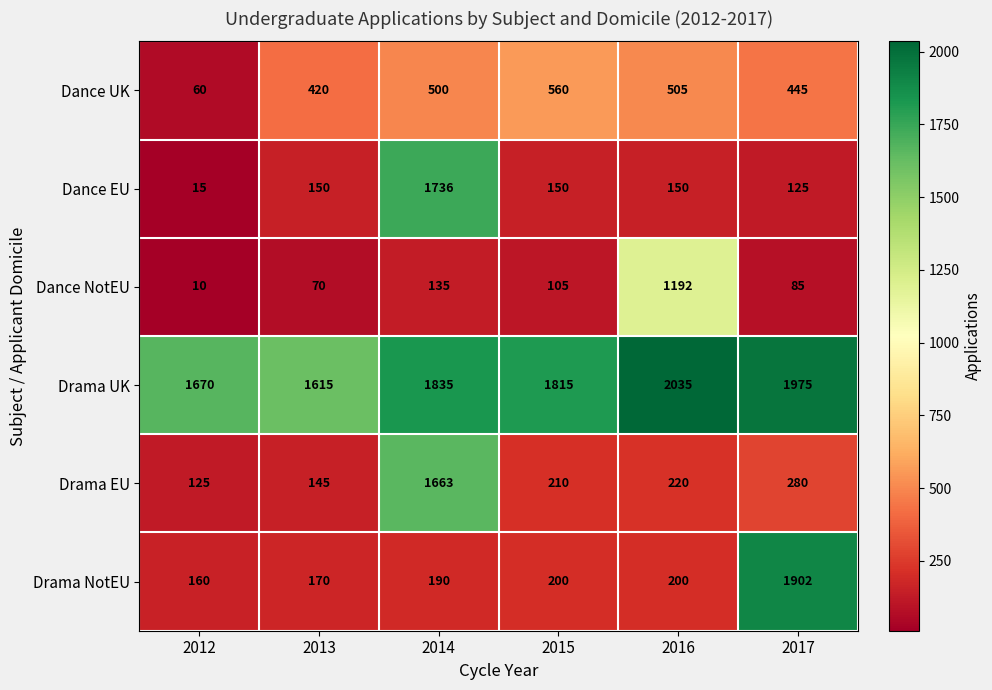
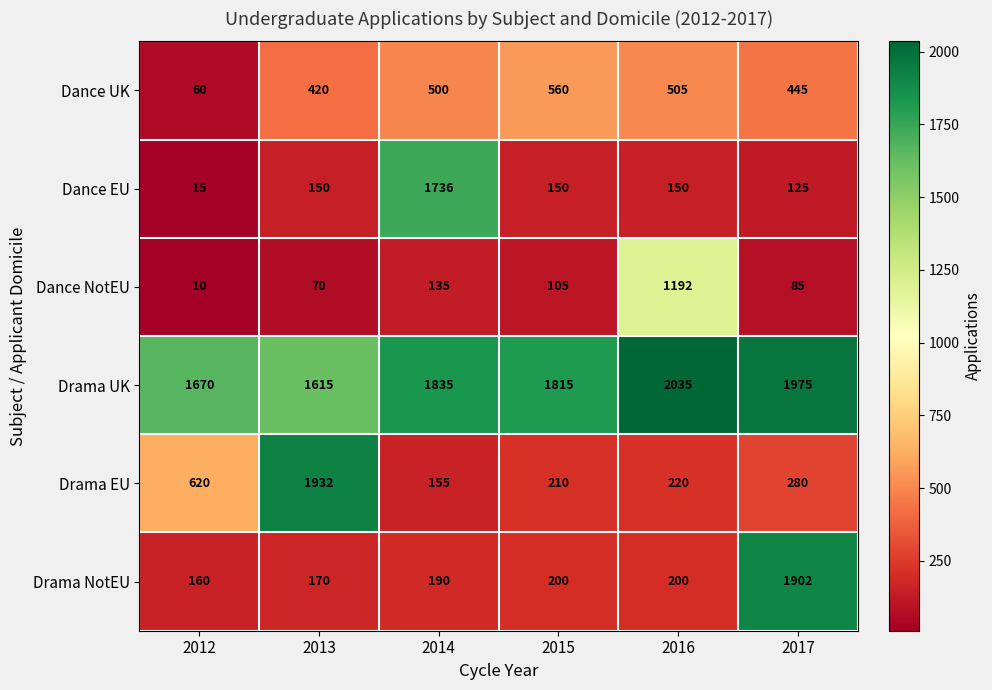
Drama EU, 2012: 125 -> 620
Drama EU, 2013: 145 -> 1932
Drama EU, 2014: 1663 -> 155
